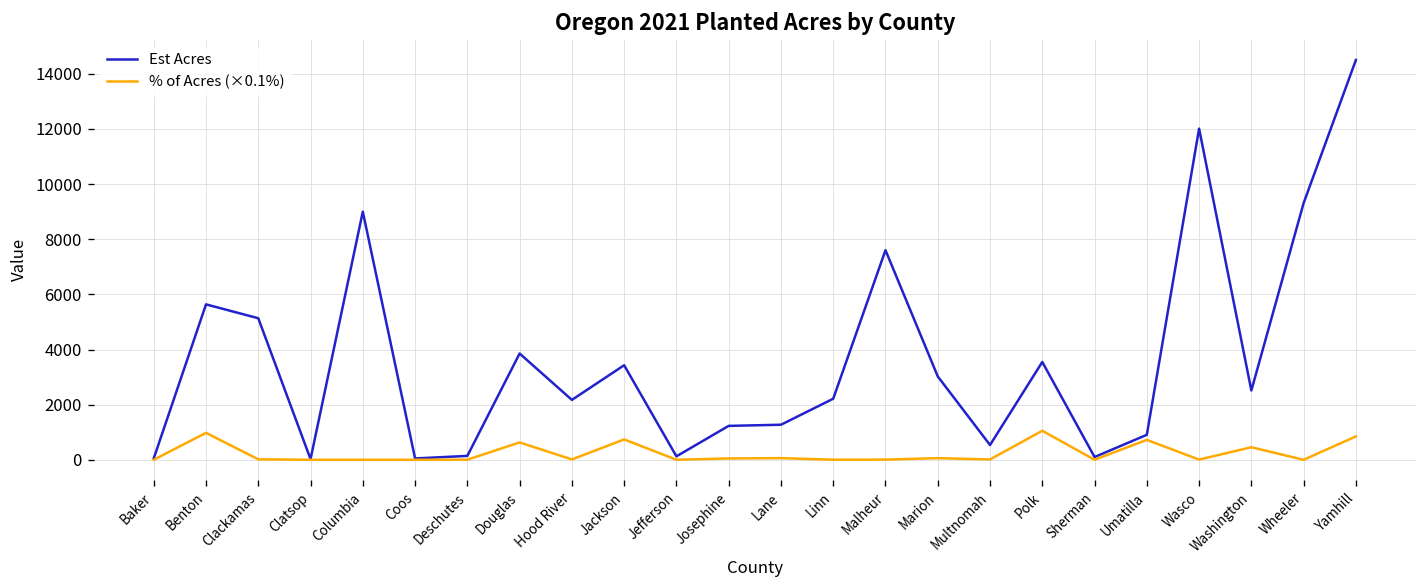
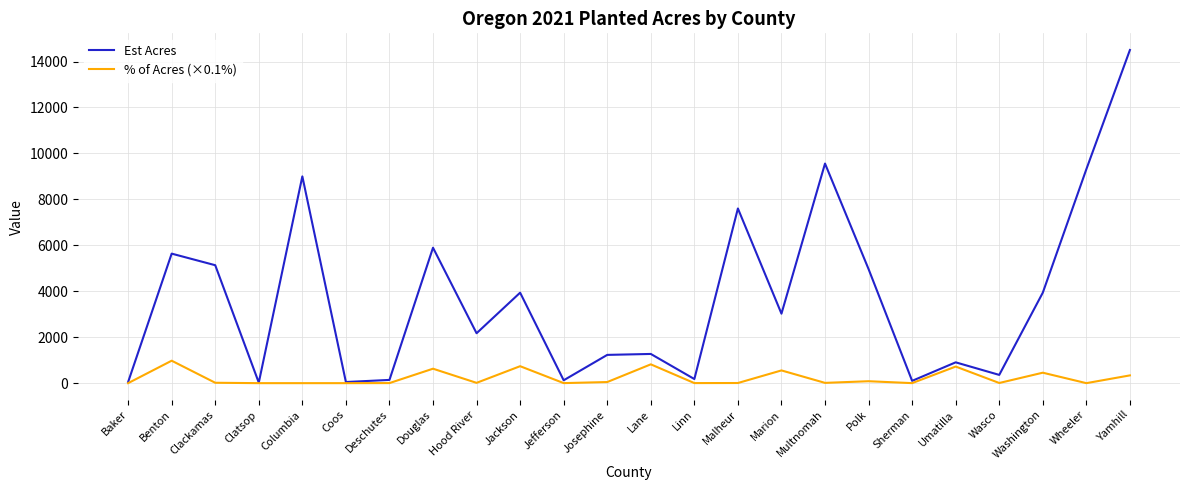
Est Acres, Douglas: 3900 -> 5900
Est Acres, Jackson: 3400 -> 3900
% of Acres (×0.1%), Lane: 100 -> 800
Est Acres, Linn: 2200 -> 200
% of Acres (×0.1%), Marion: 100 -> 600
Est Acres, Multnomah: 500 -> 9600
Est Acres, Polk: 3500 -> 5000
% of Acres (×0.1%), Polk: 1100 -> 100
Est Acres, Wasco: 12000 -> 400
Est Acres, Washington: 2500 -> 3900
% of Acres (×0.1%), Yamhill: 800 -> 300
